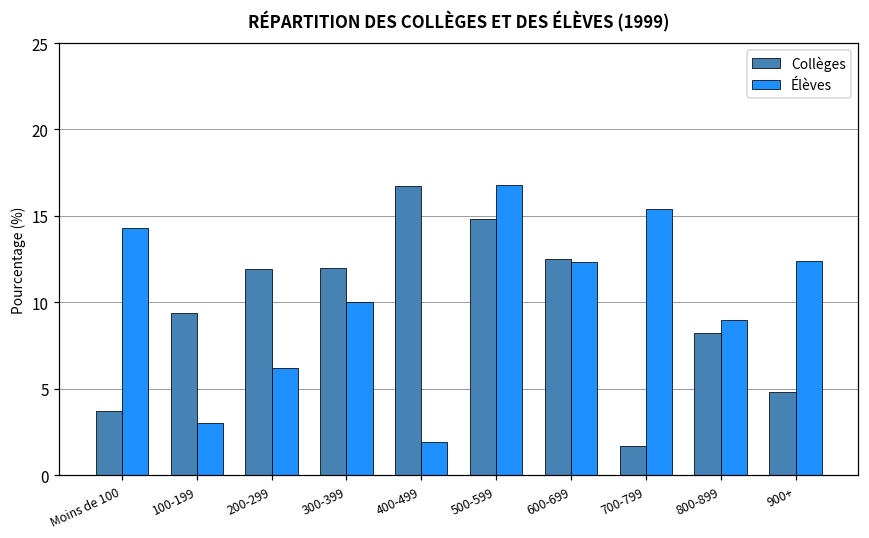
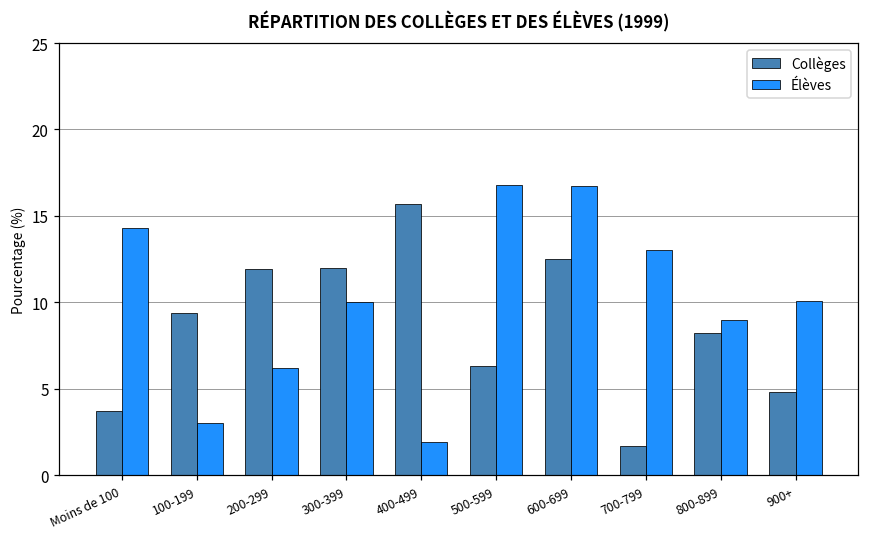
Collèges, 400-499: 16.7 -> 15.7
Collèges, 500-599: 14.8 -> 6.3
Élèves, 600-699: 12.3 -> 16.7
Élèves, 700-799: 15.4 -> 13.0
Élèves, 900+: 12.4 -> 10.1
